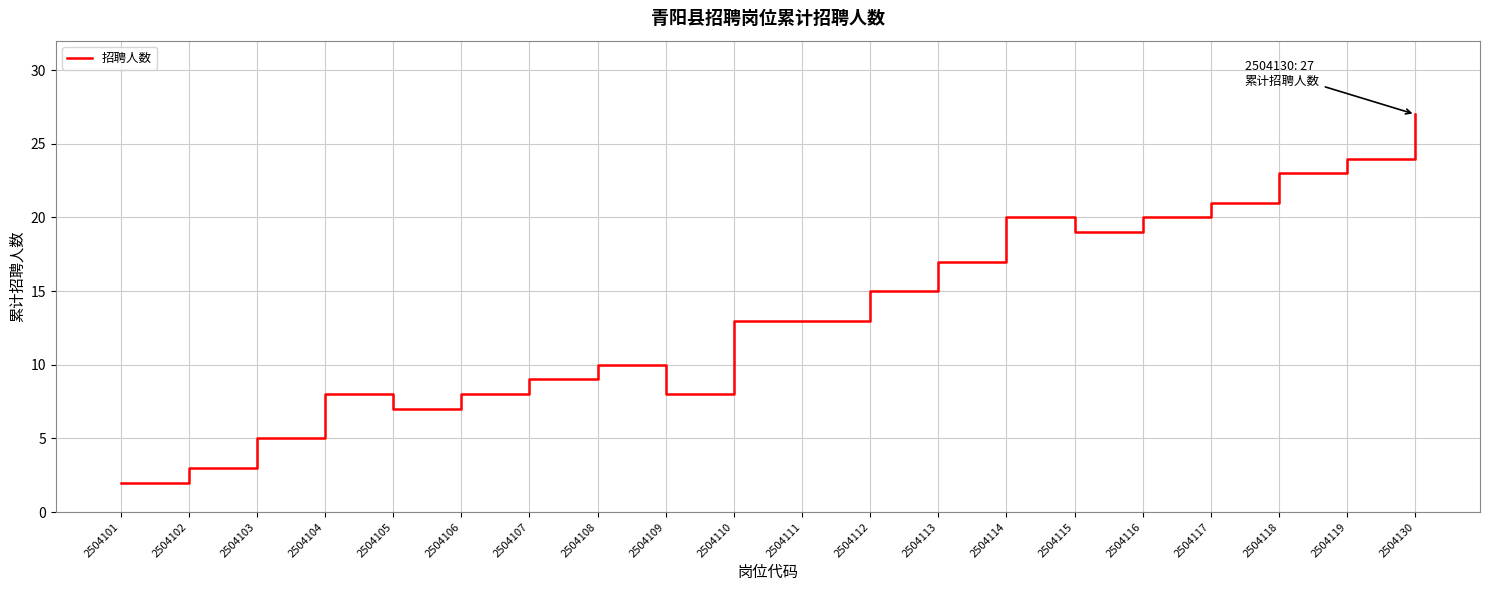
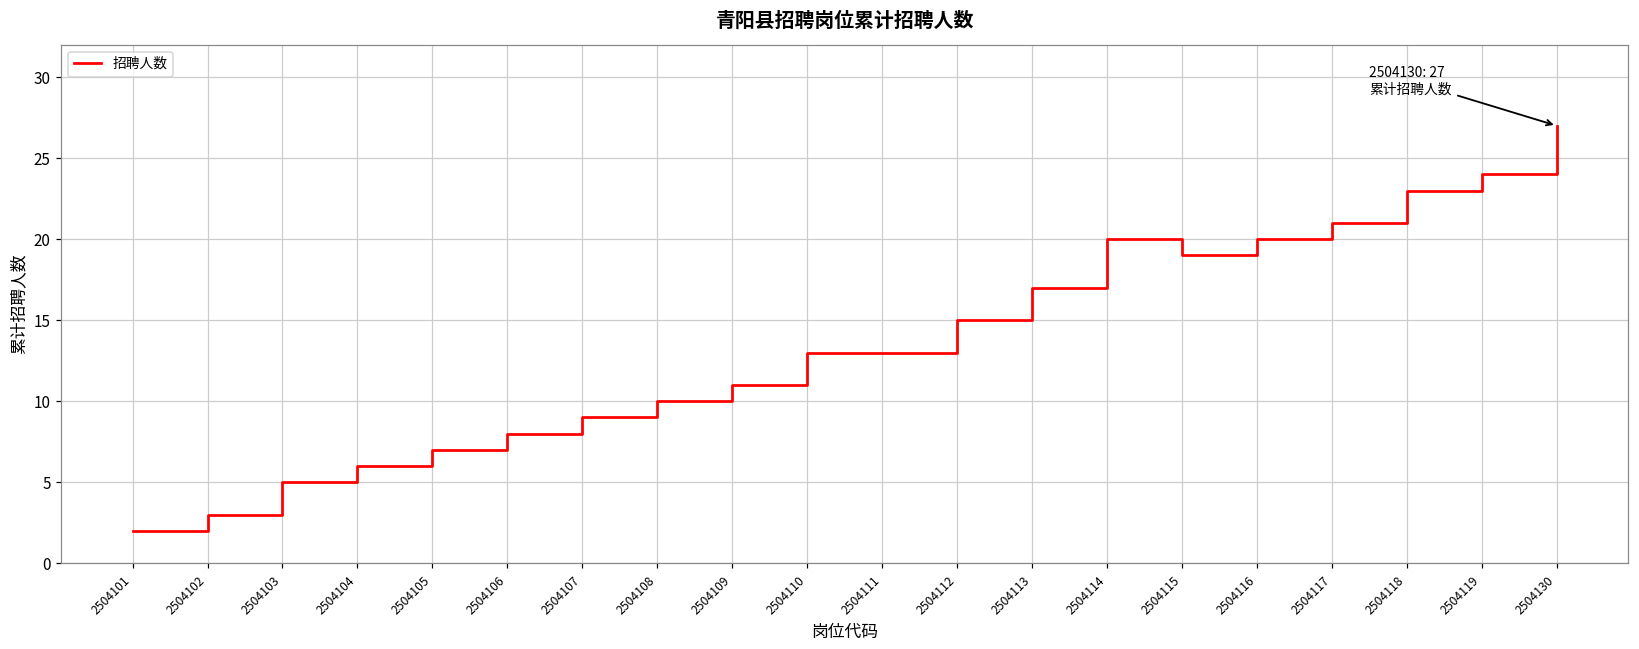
2504104: 8 -> 6
2504109: 8 -> 11
